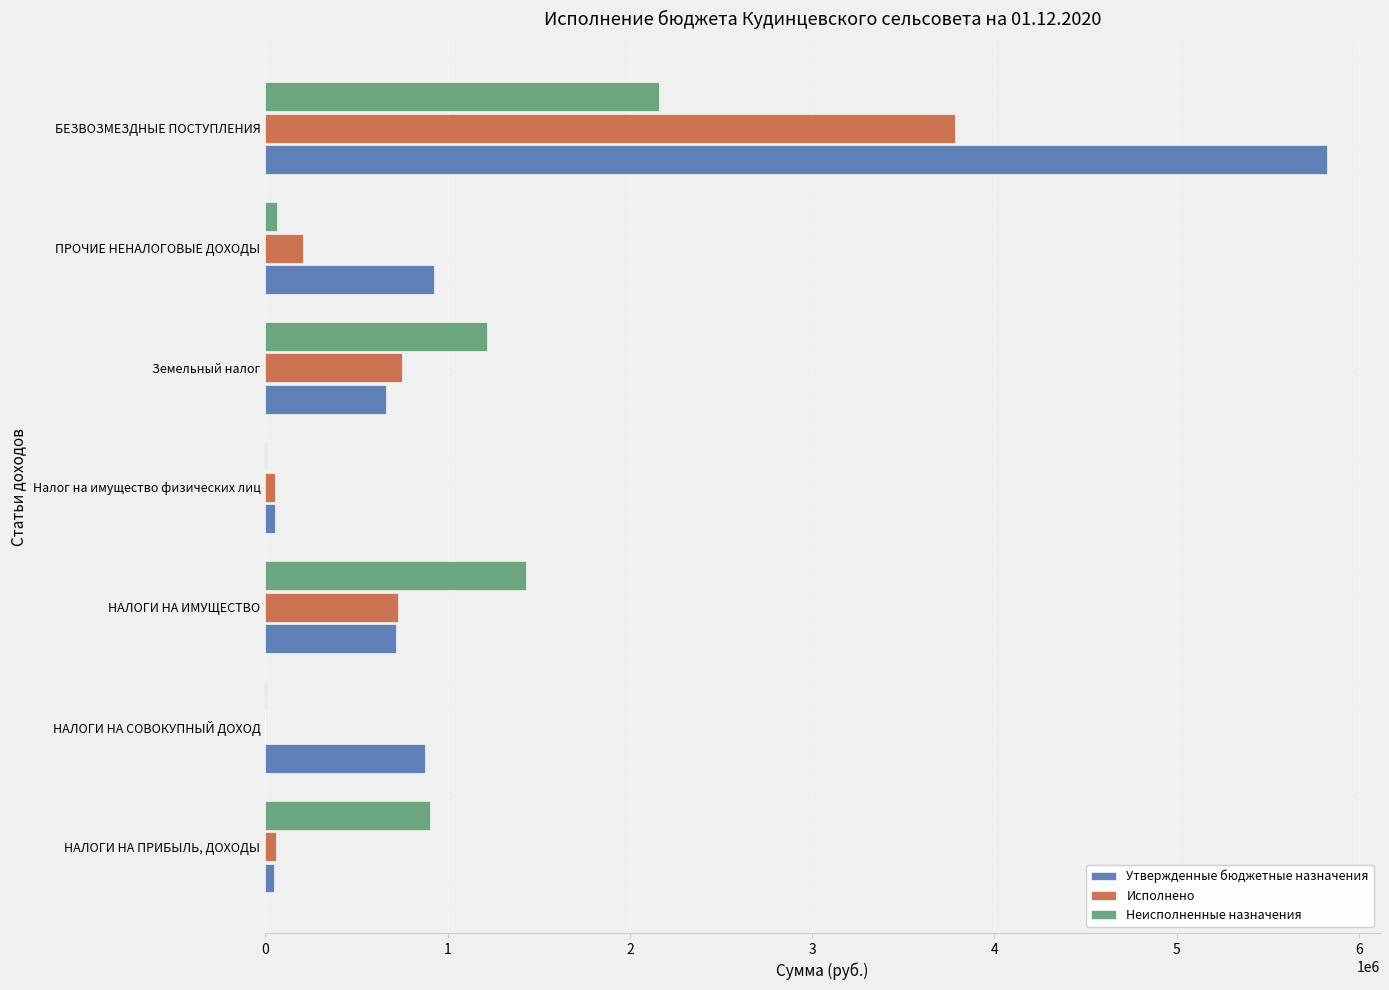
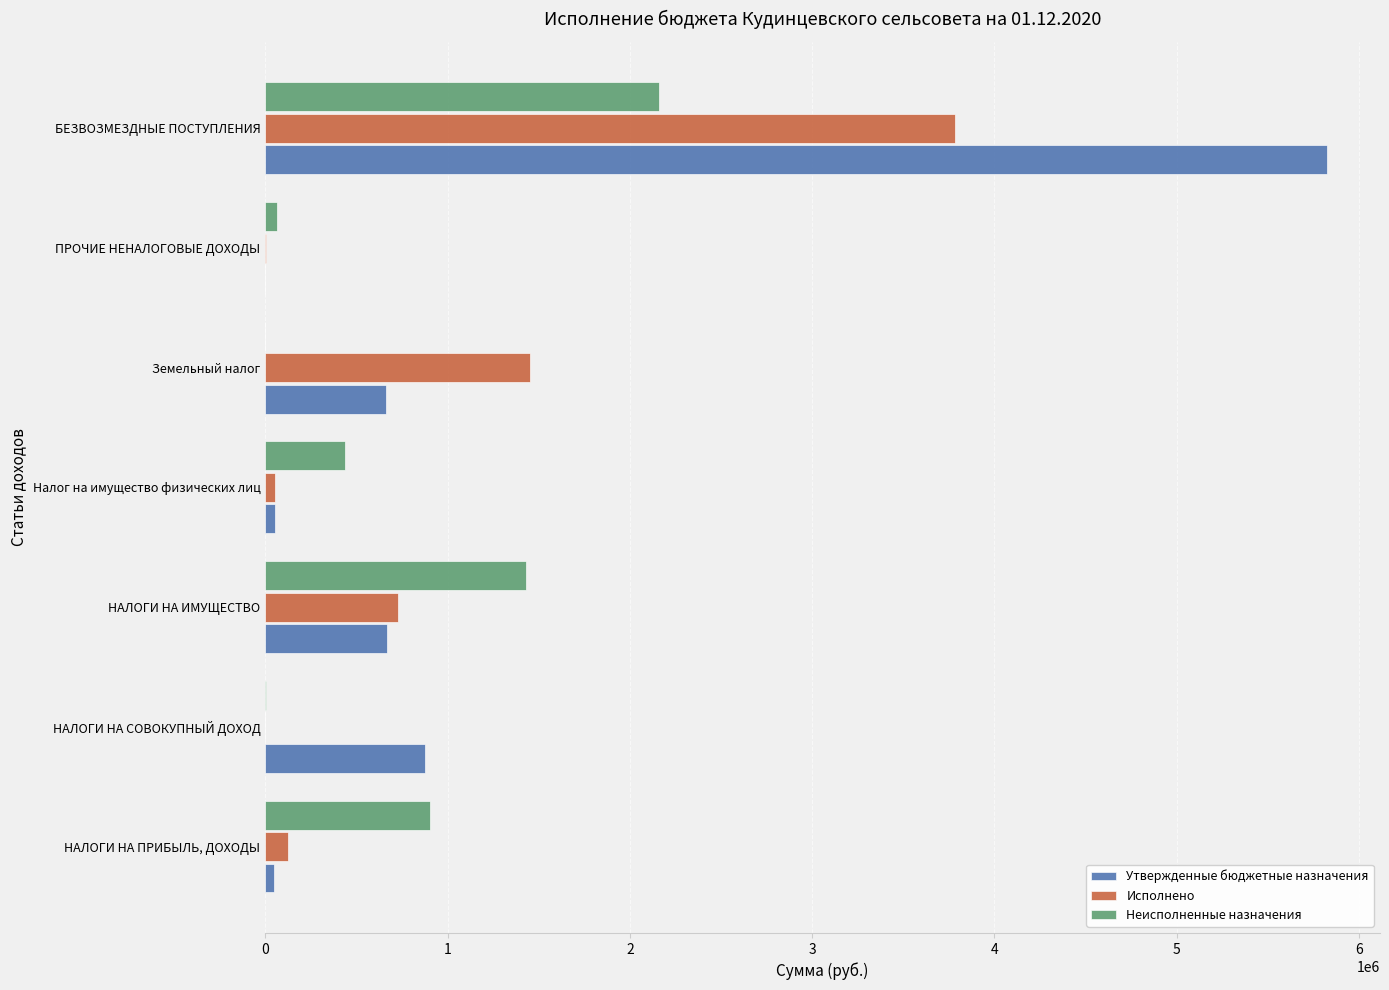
Исполнено, ПРОЧИЕ НЕНАЛОГОВЫЕ ДОХОДЫ: 210000 -> 0
Утвержденные бюджетные назначения, ПРОЧИЕ НЕНАЛОГОВЫЕ ДОХОДЫ: 930000 -> 0
Неисполненные назначения, Земельный налог: 1220000 -> 0
Исполнено, Земельный налог: 750000 -> 1450000
Неисполненные назначения, Налог на имущество физических лиц: 0 -> 440000
Утвержденные бюджетные назначения, НАЛОГИ НА ИМУЩЕСТВО: 720000 -> 670000
Исполнено, НАЛОГИ НА ПРИБЫЛЬ, ДОХОДЫ: 60000 -> 120000
